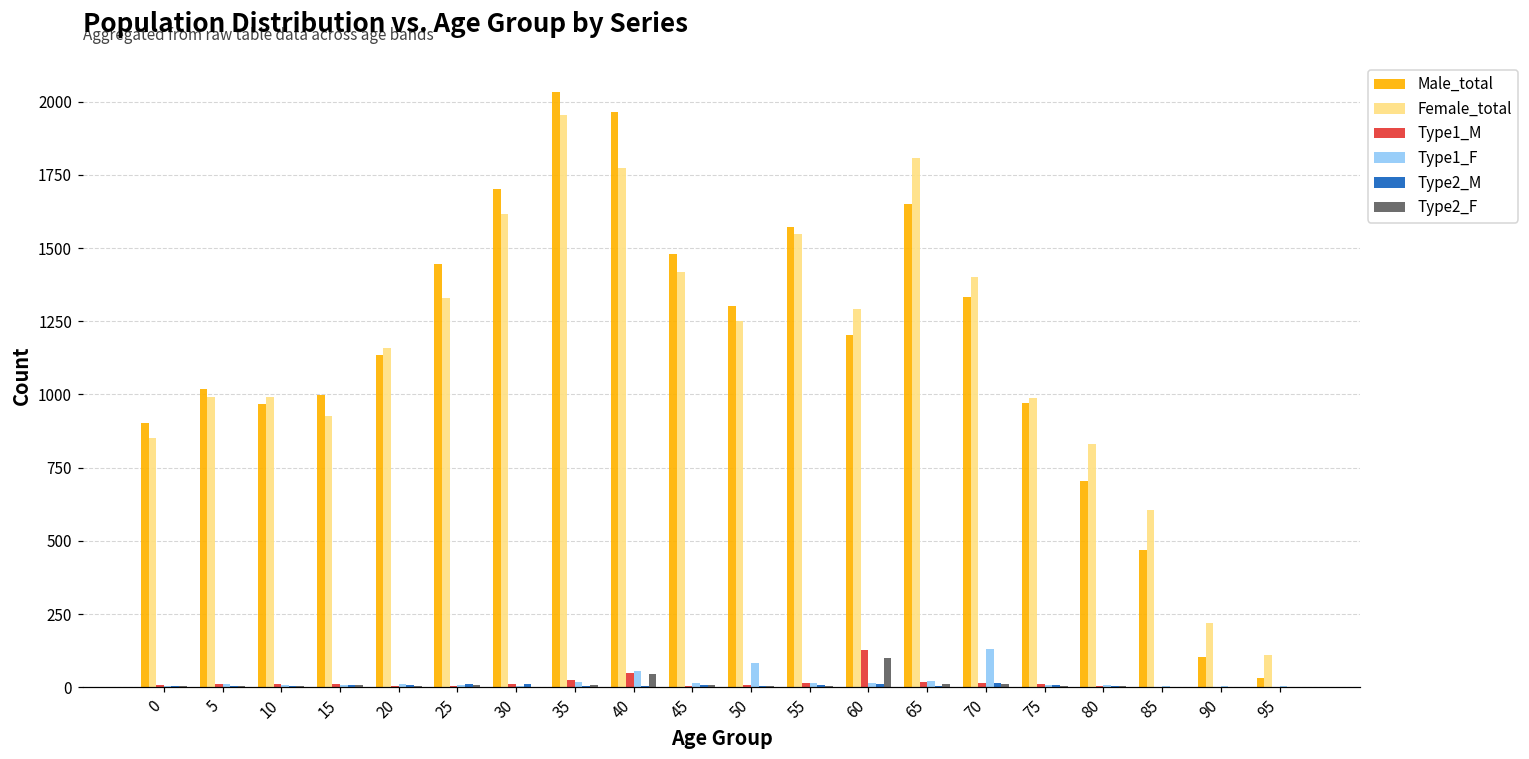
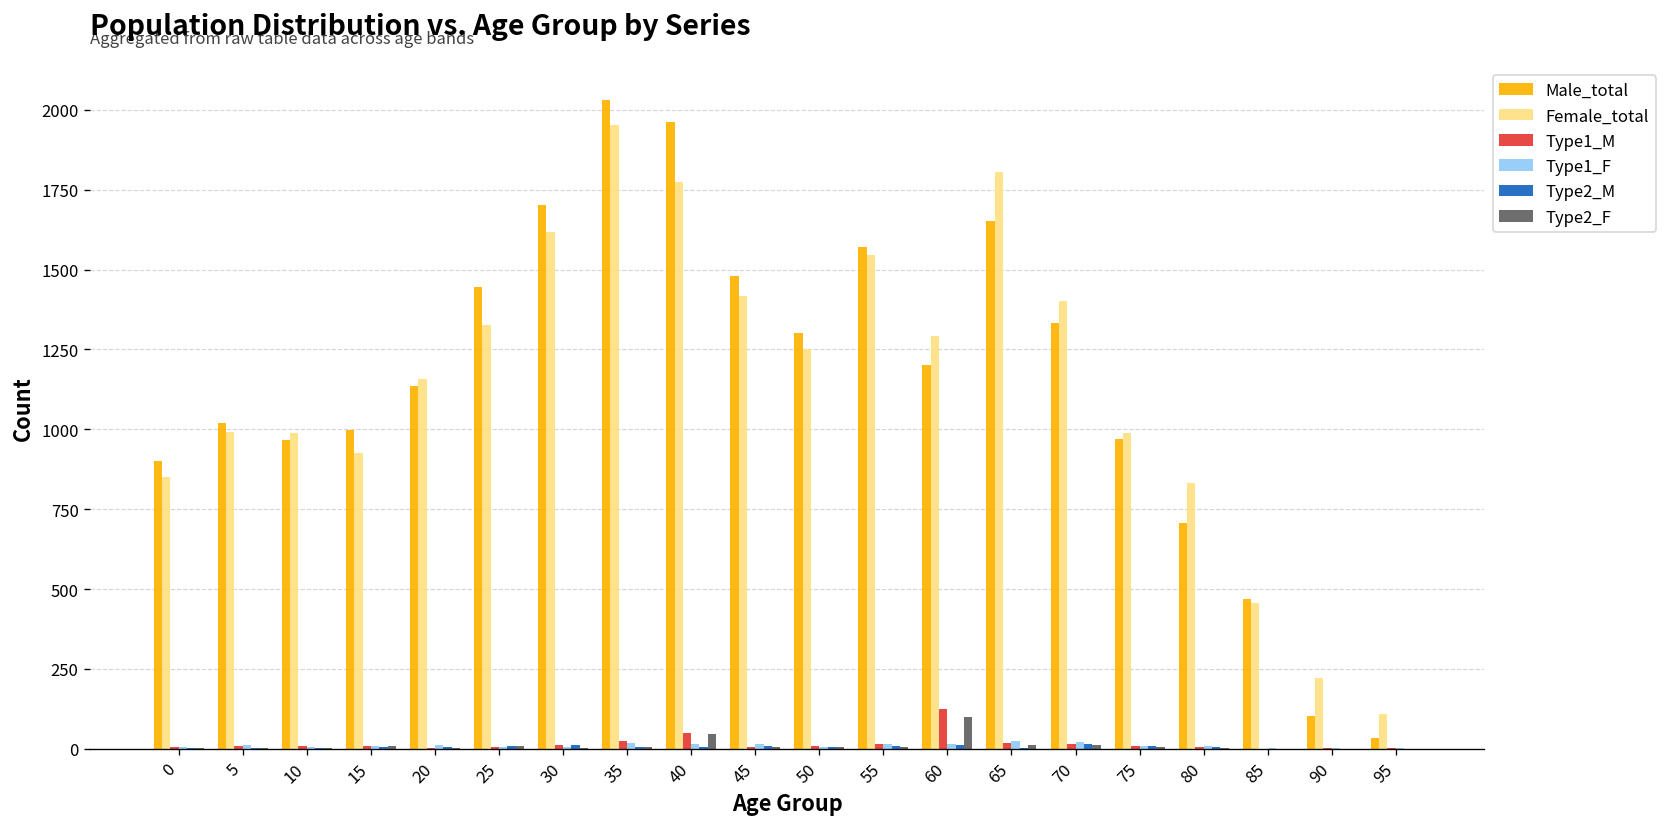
Type1_F, 40: 60 -> 20
Type1_F, 50: 80 -> 10
Type1_F, 70: 130 -> 20
Female_total, 85: 610 -> 460
